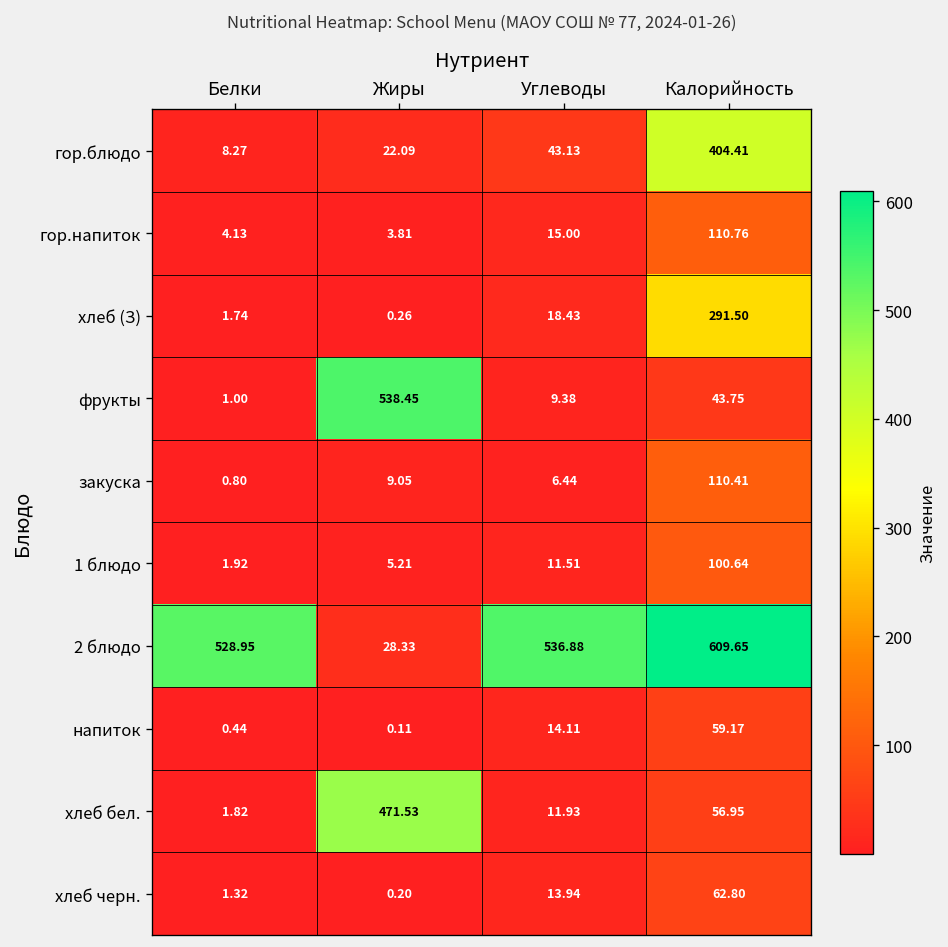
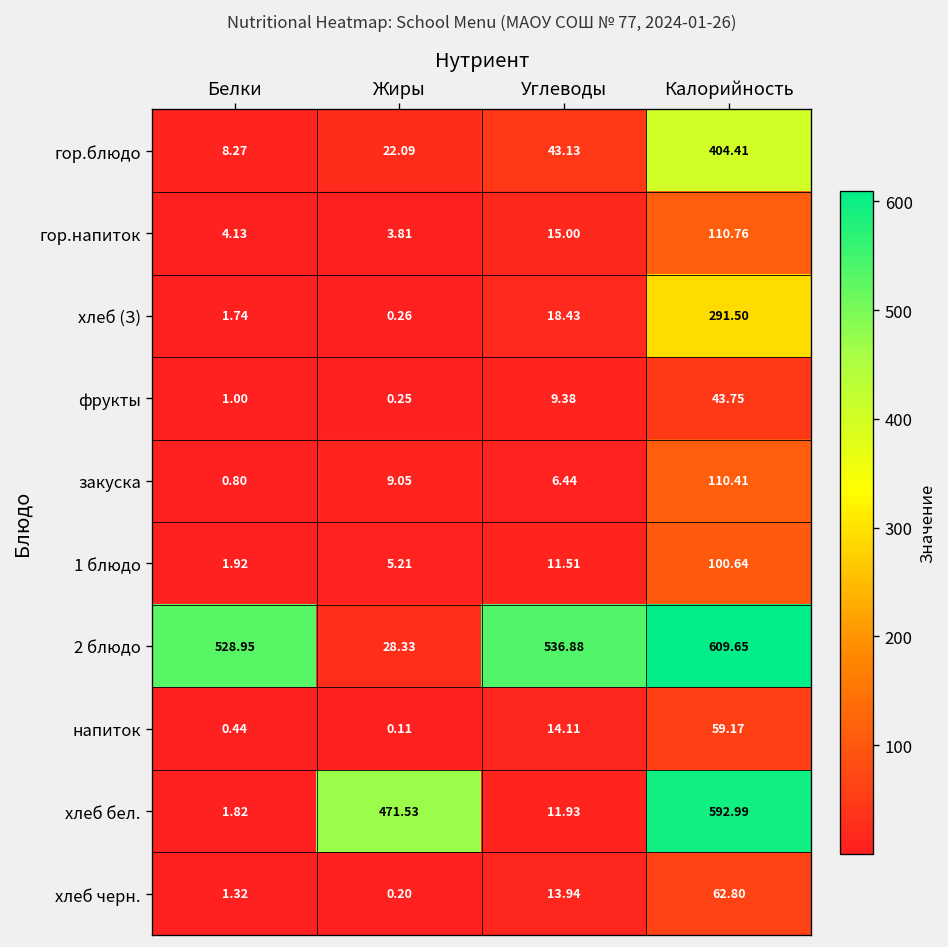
фрукты, Жиры: 538.45 -> 0.25
хлеб бел., Калорийность: 56.95 -> 592.99
